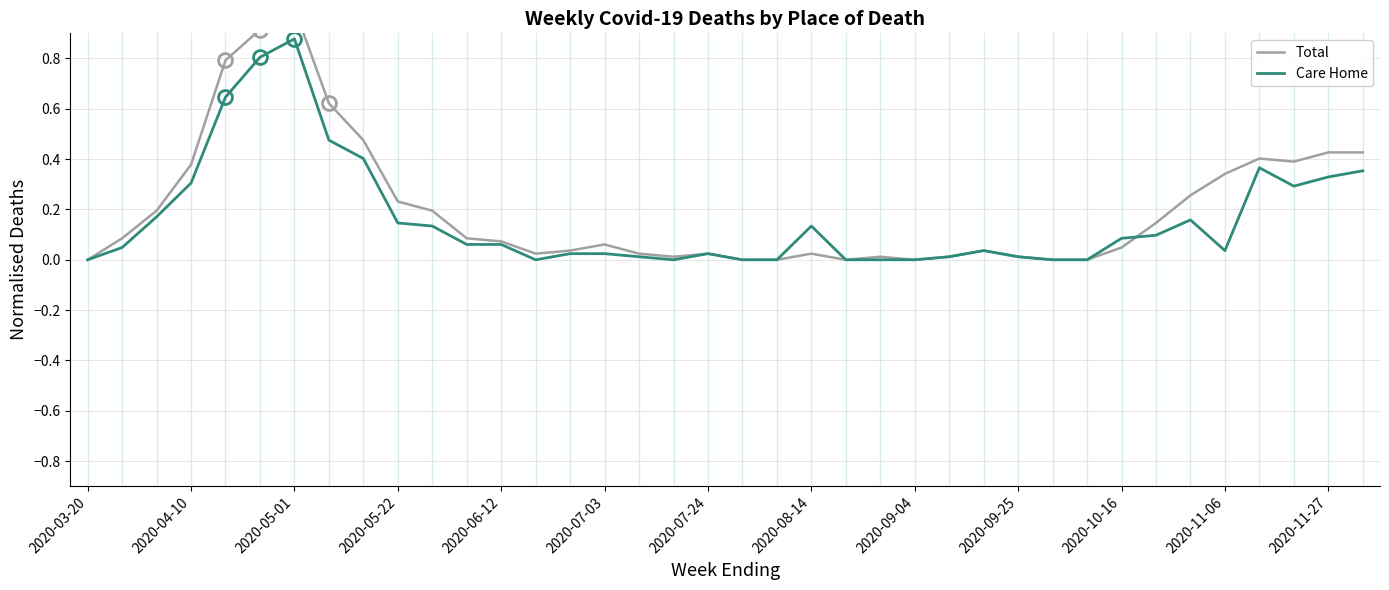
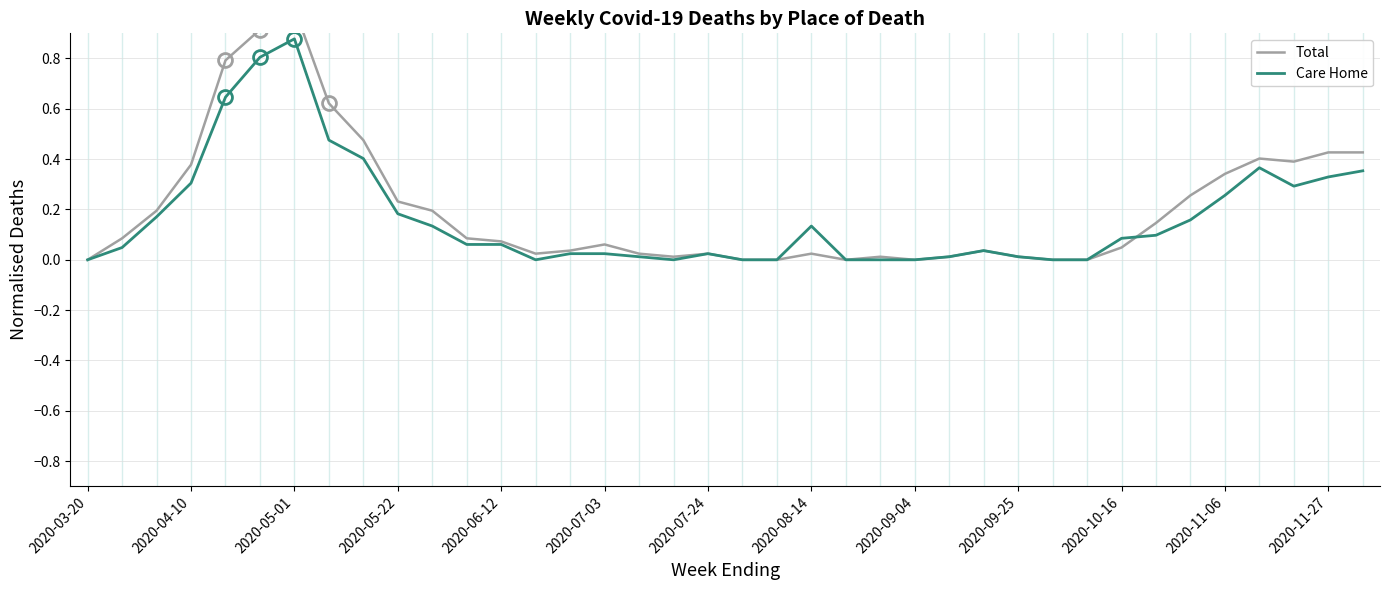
Care Home, 2020-05-22: 0.15 -> 0.18
Care Home, 2020-11-06: 0.04 -> 0.26
